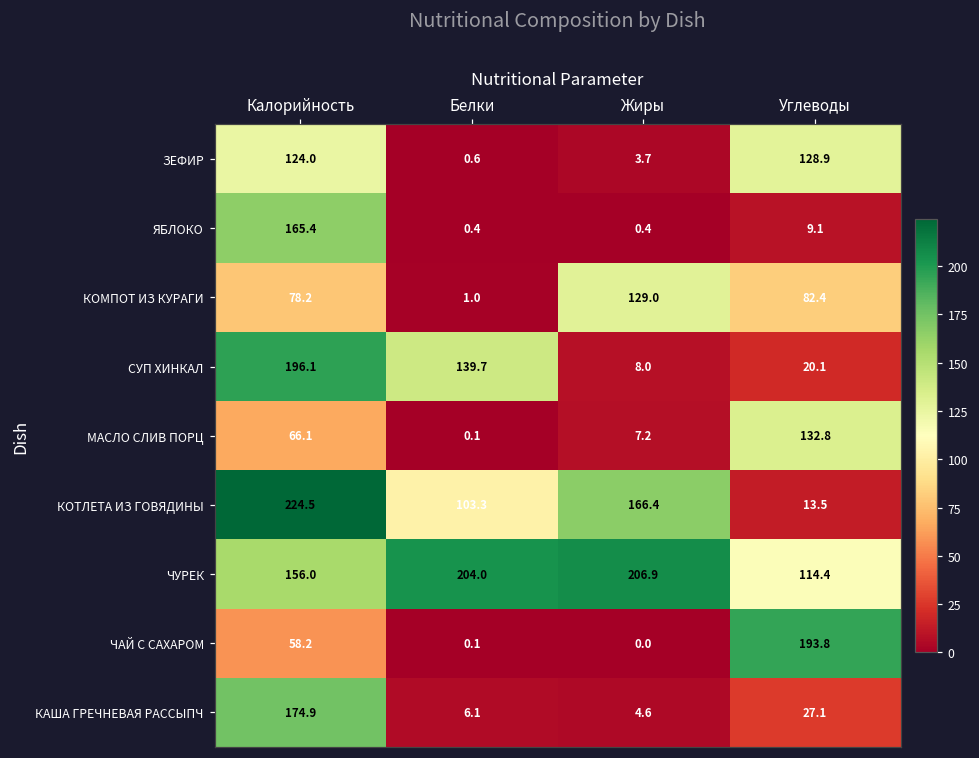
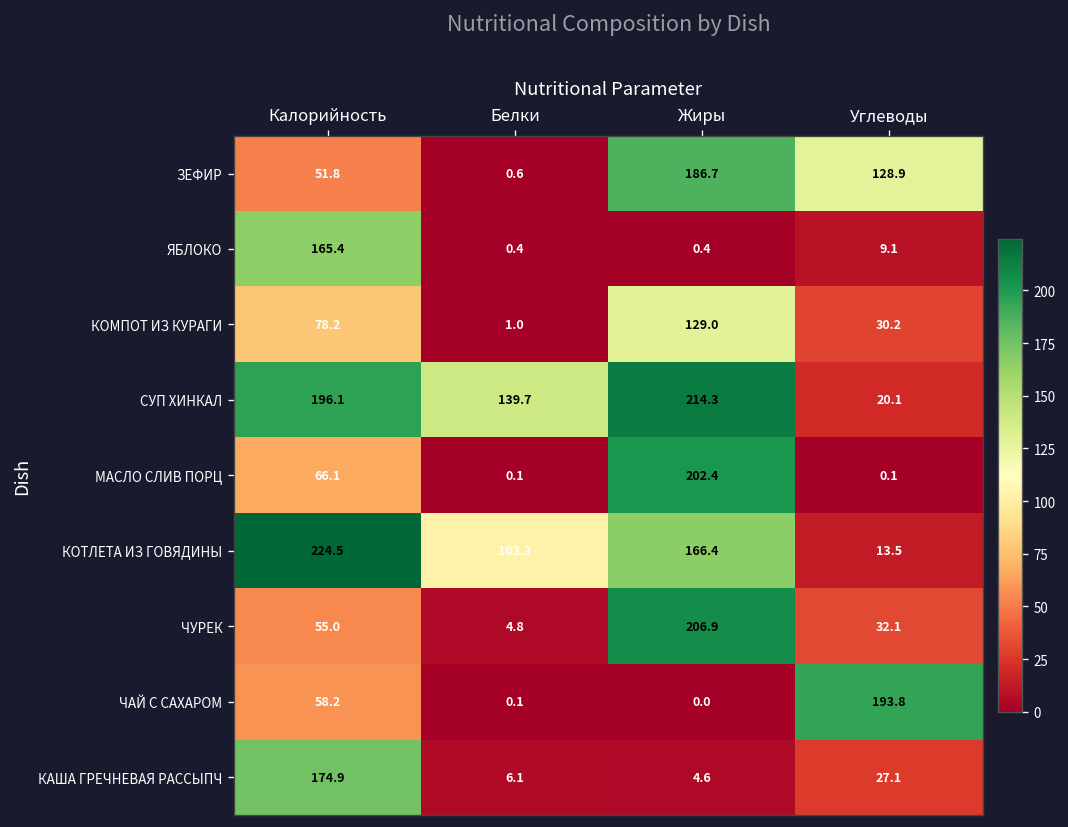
ЗЕФИР, Калорийность: 124.0 -> 51.8
ЗЕФИР, Жиры: 3.7 -> 186.7
КОМПОТ ИЗ КУРАГИ, Углеводы: 82.4 -> 30.2
СУП ХИНКАЛ, Жиры: 8.0 -> 214.3
МАСЛО СЛИВ ПОРЦ, Жиры: 7.2 -> 202.4
МАСЛО СЛИВ ПОРЦ, Углеводы: 132.8 -> 0.1
ЧУРЕК, Калорийность: 156.0 -> 55.0
ЧУРЕК, Белки: 204.0 -> 4.8
ЧУРЕК, Углеводы: 114.4 -> 32.1
